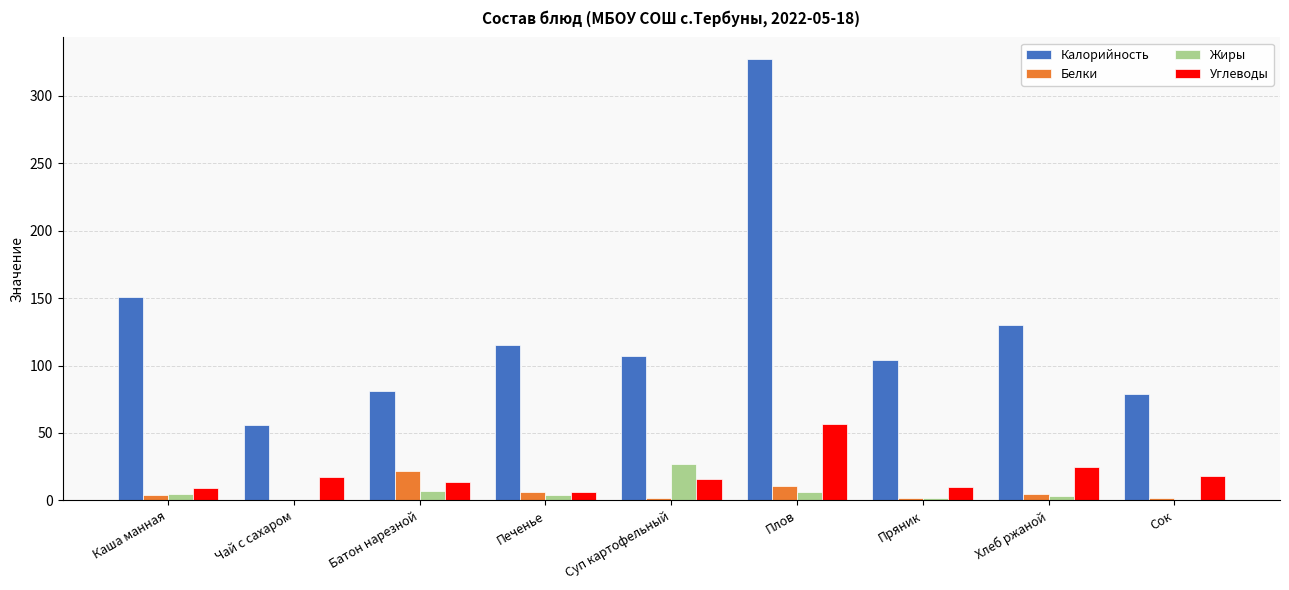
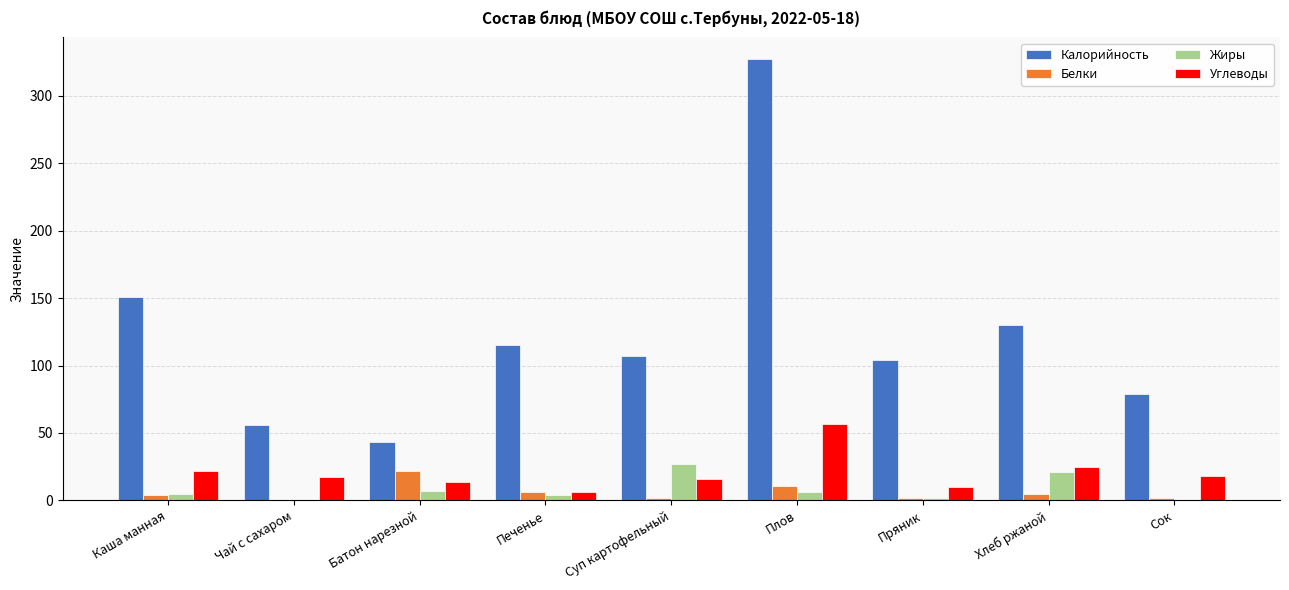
Углеводы, Каша манная: 9 -> 22
Калорийность, Батон нарезной: 81 -> 43
Жиры, Хлеб ржаной: 3 -> 21
